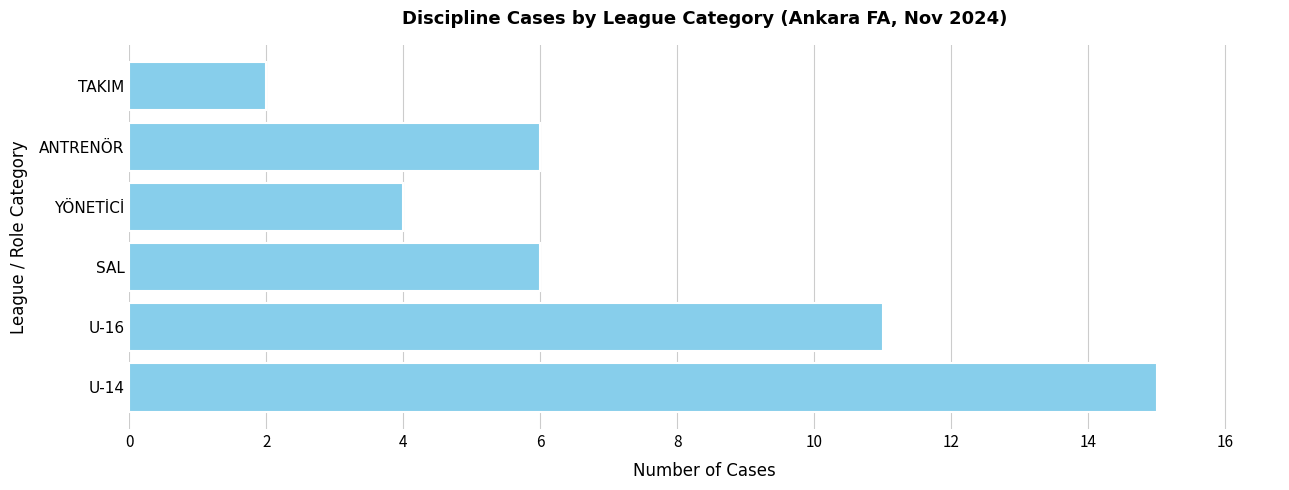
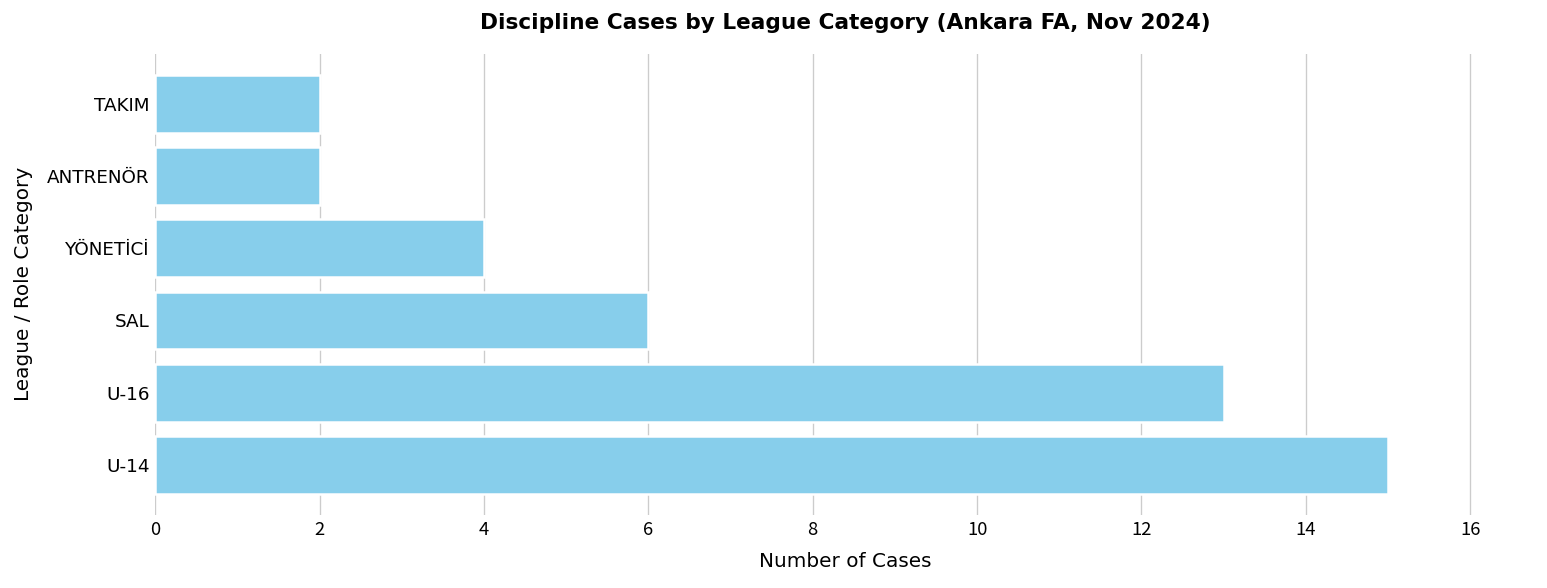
ANTRENÖR: 6 -> 2
U-16: 11 -> 13
